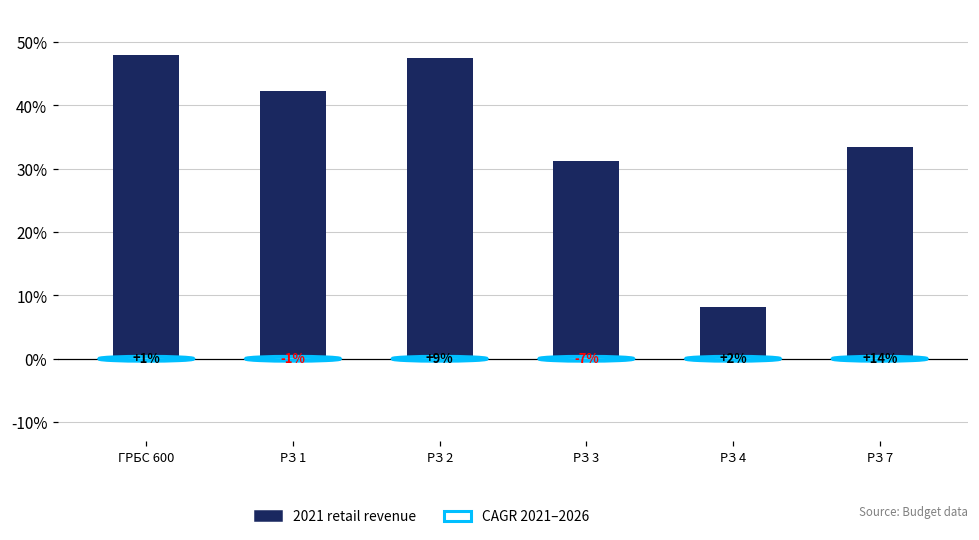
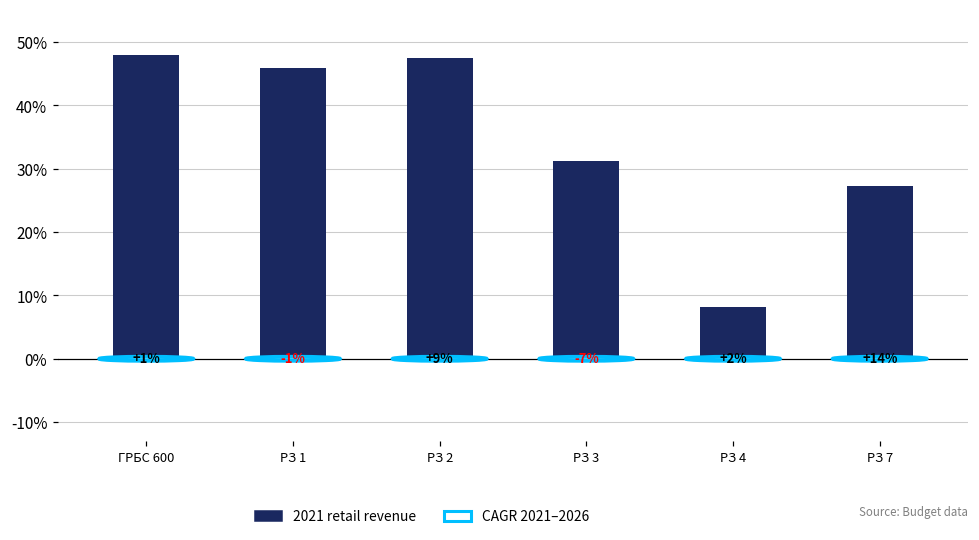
РЗ 1: 42% -> 46%
РЗ 7: 33% -> 27%
